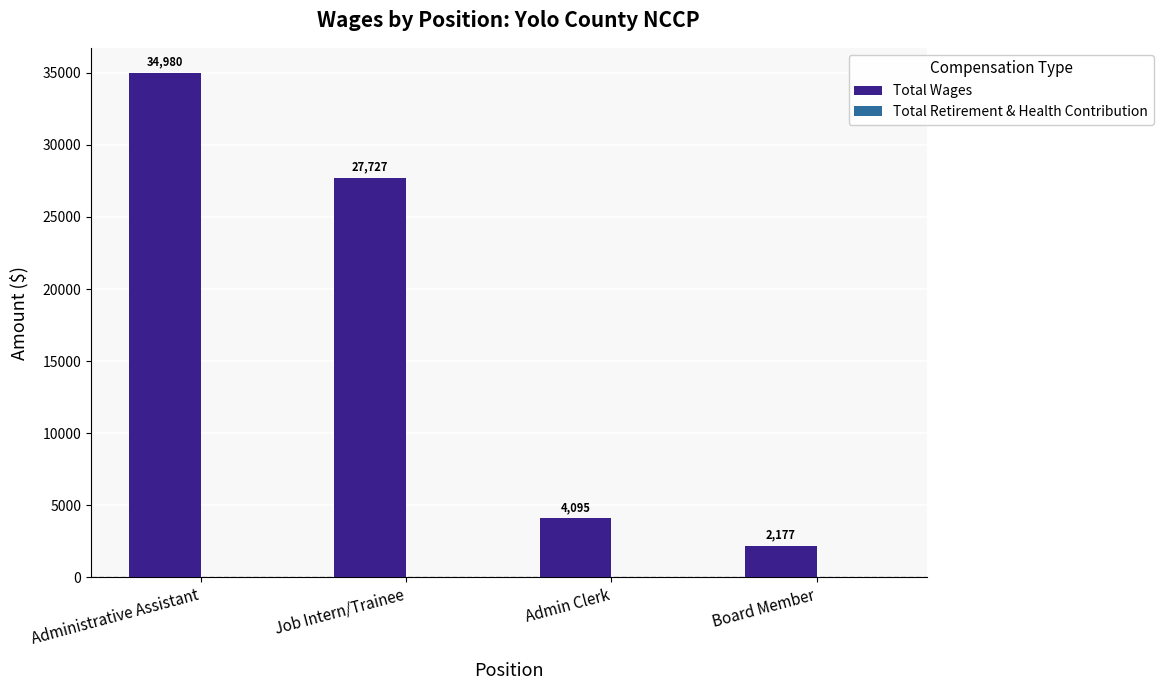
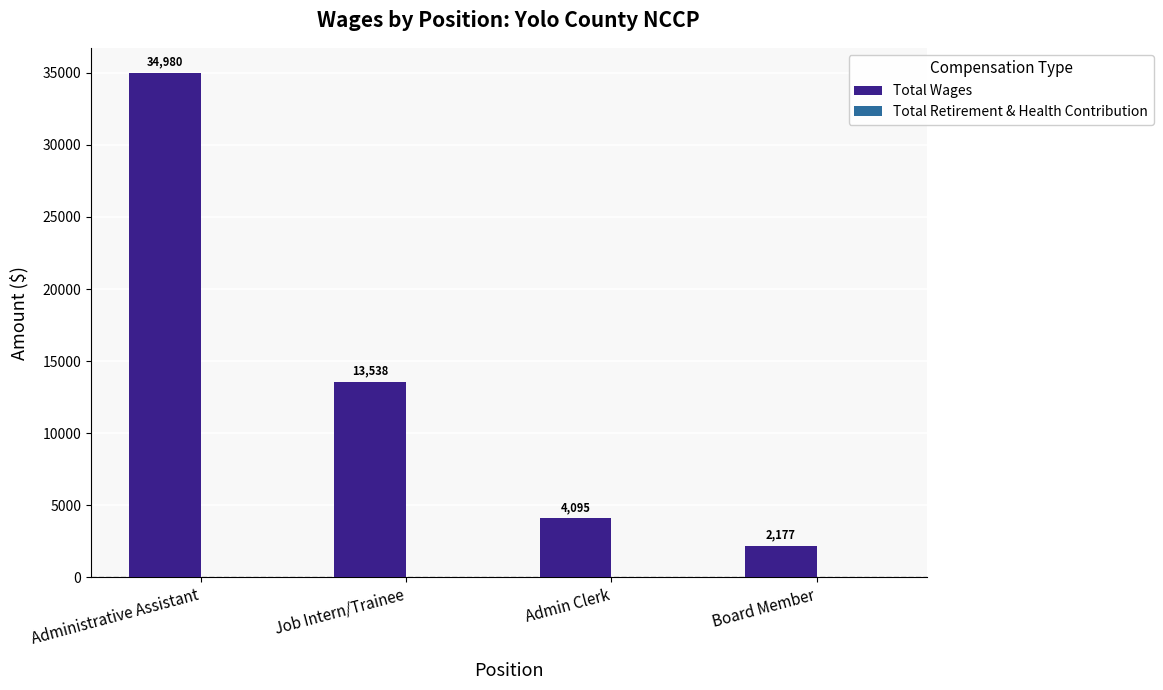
Total Wages, Job Intern/Trainee: 27,727 -> 13,538
